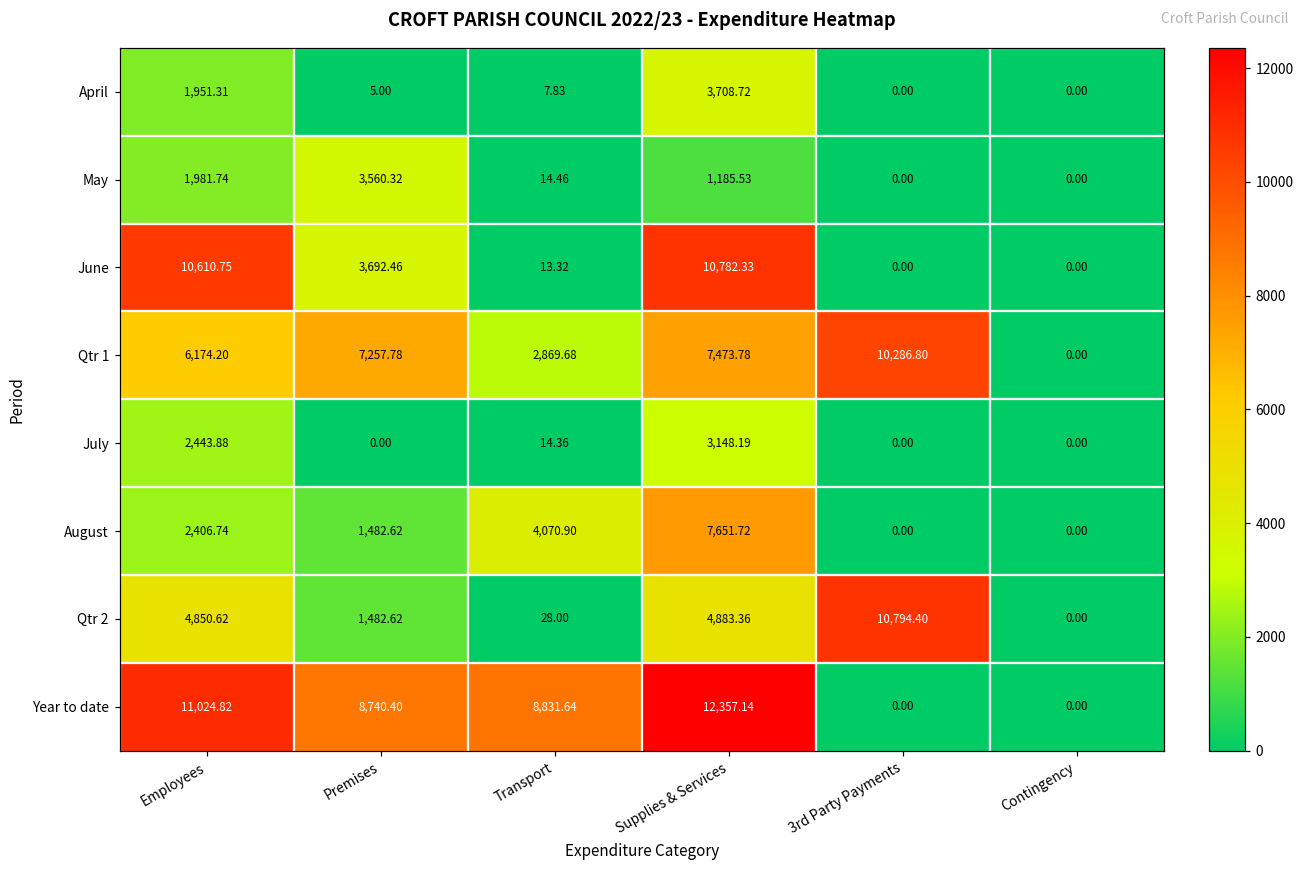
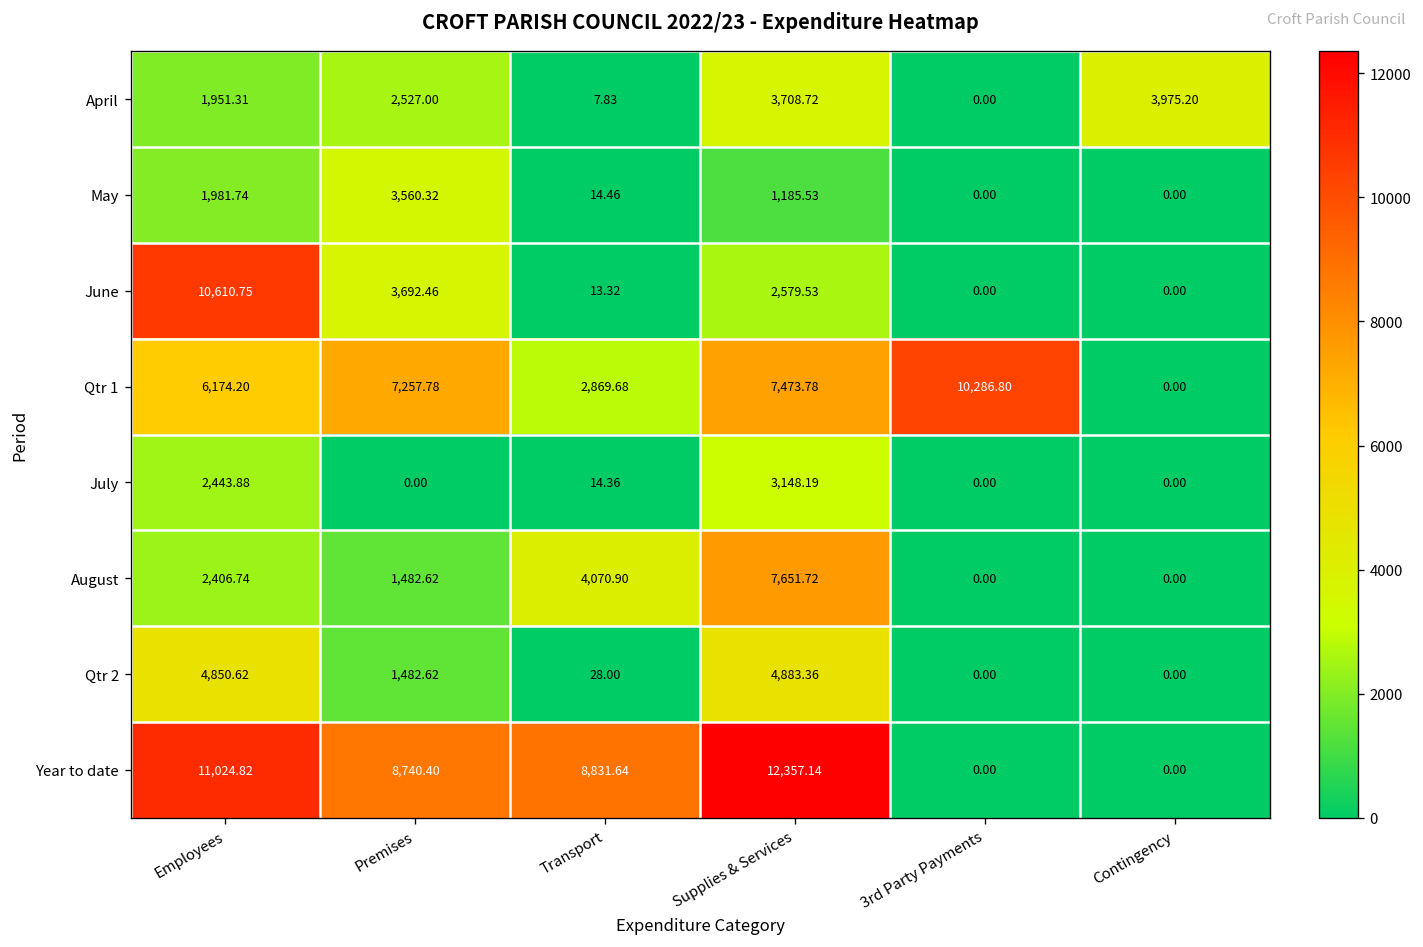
April, Premises: 5.00 -> 2,527.00
April, Contingency: 0.00 -> 3,975.20
June, Supplies & Services: 10,782.33 -> 2,579.53
Qtr 2, 3rd Party Payments: 10,794.40 -> 0.00
